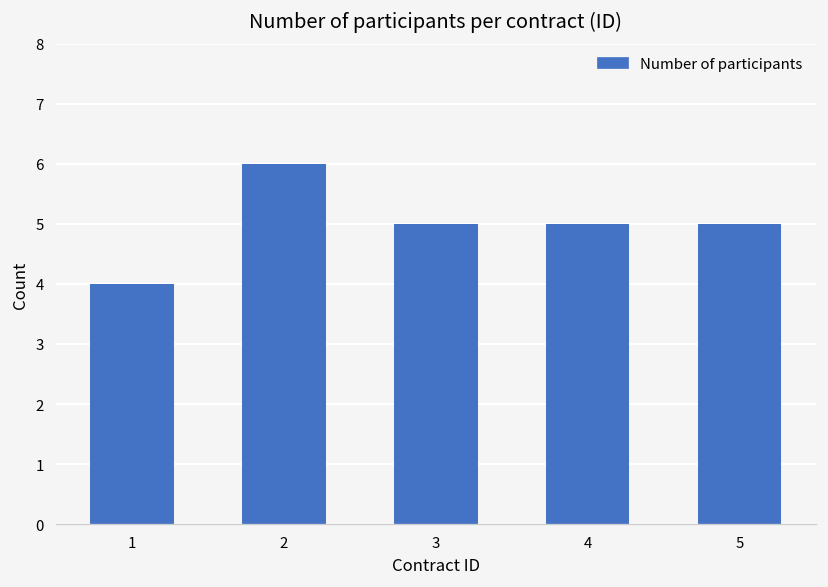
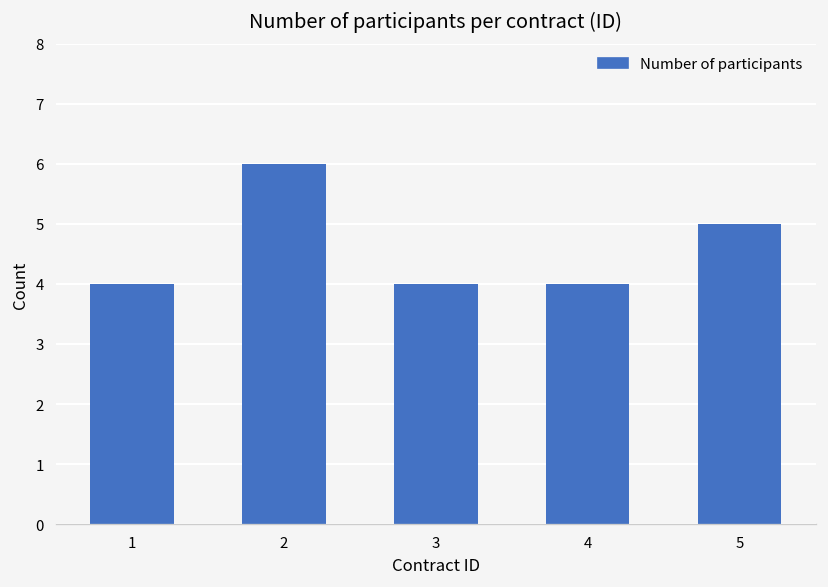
3: 5 -> 4
4: 5 -> 4
